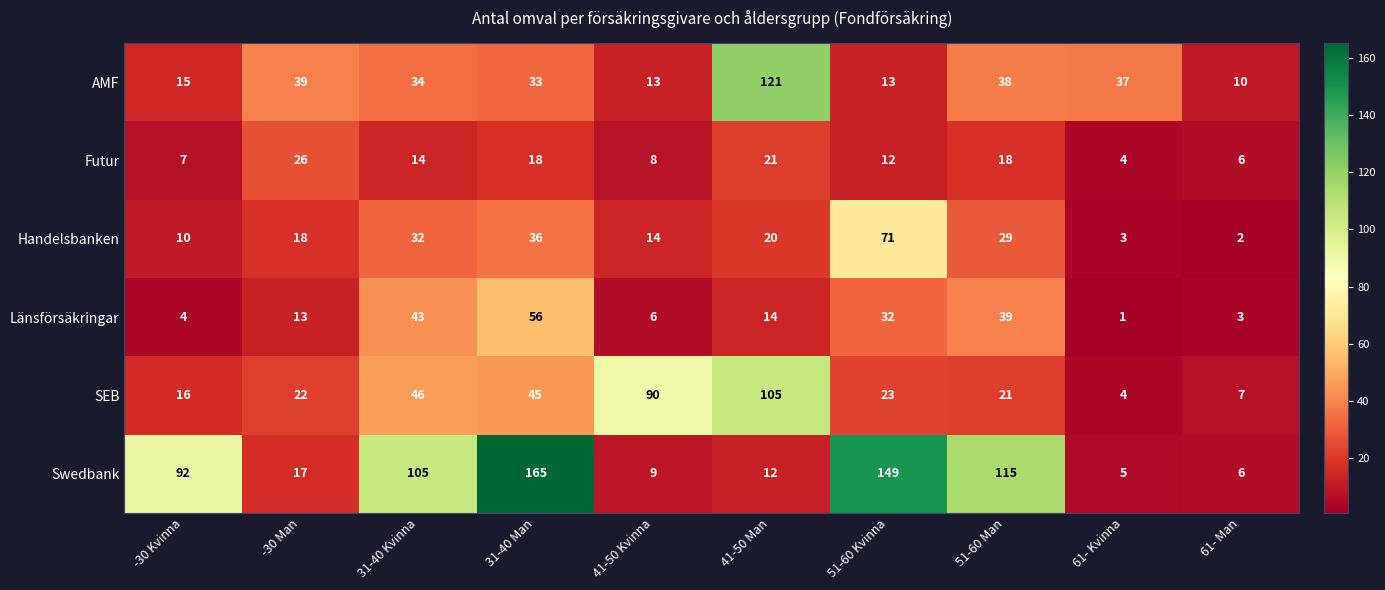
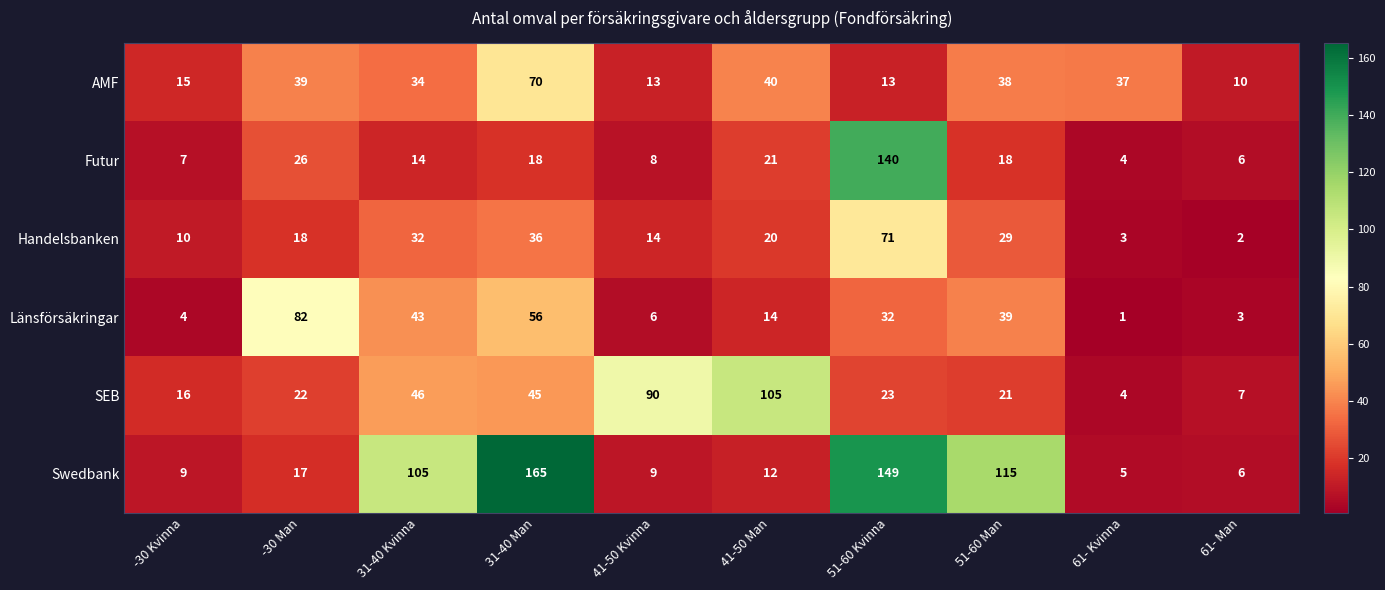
AMF, 31-40 Man: 33 -> 70
AMF, 41-50 Man: 121 -> 40
Futur, 51-60 Kvinna: 12 -> 140
Länsförsäkringar, -30 Man: 13 -> 82
Swedbank, -30 Kvinna: 92 -> 9
